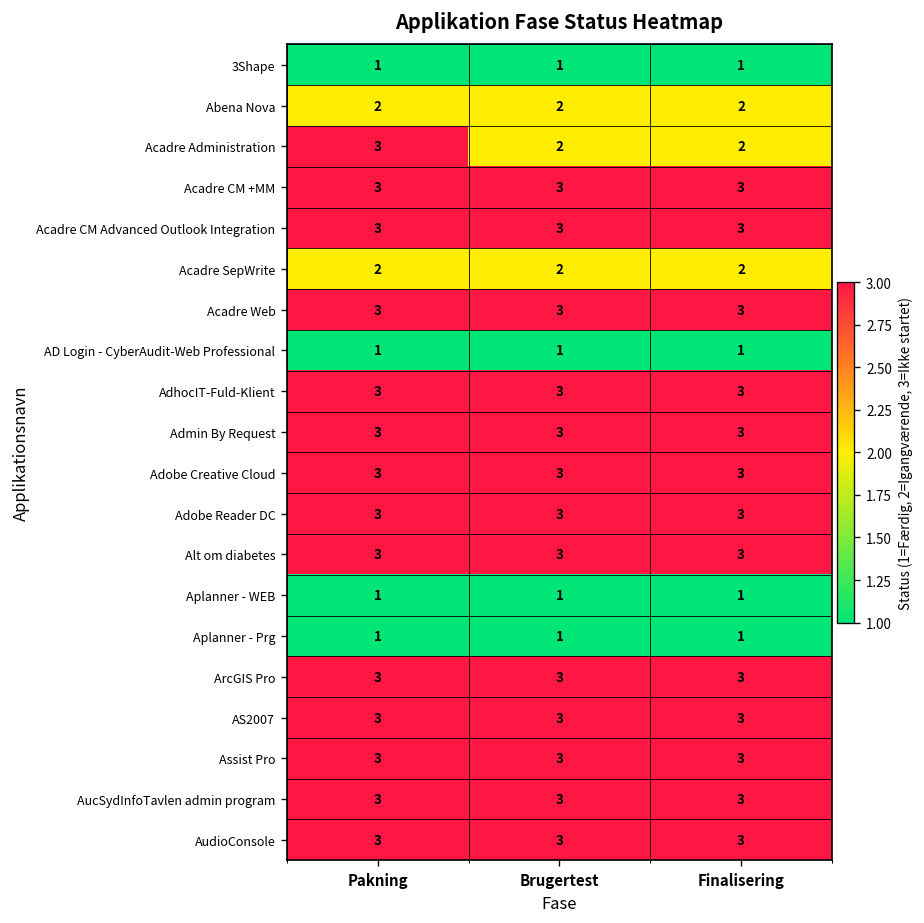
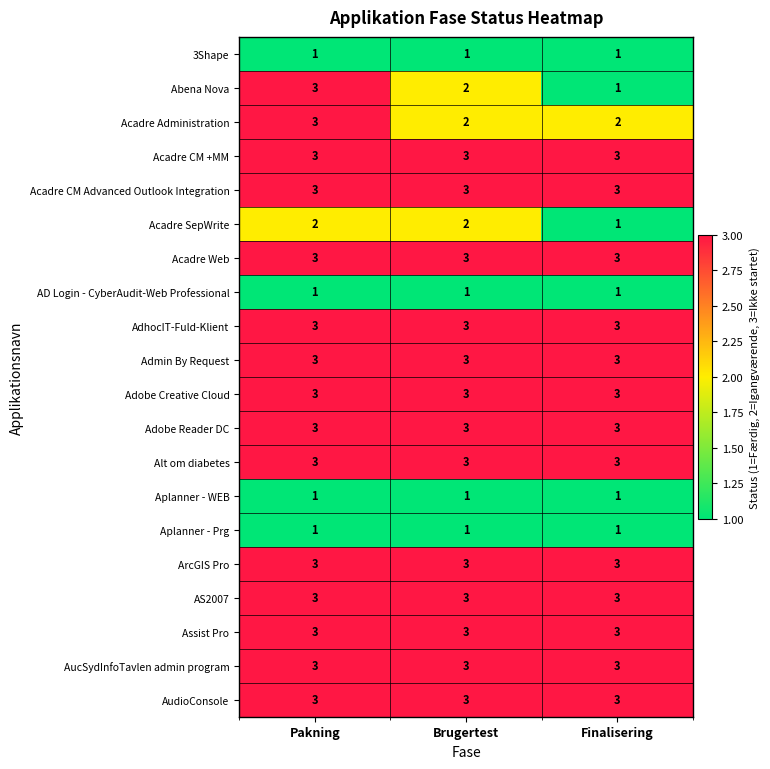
Abena Nova, Pakning: 2 -> 3
Abena Nova, Finalisering: 2 -> 1
Acadre SepWrite, Finalisering: 2 -> 1
